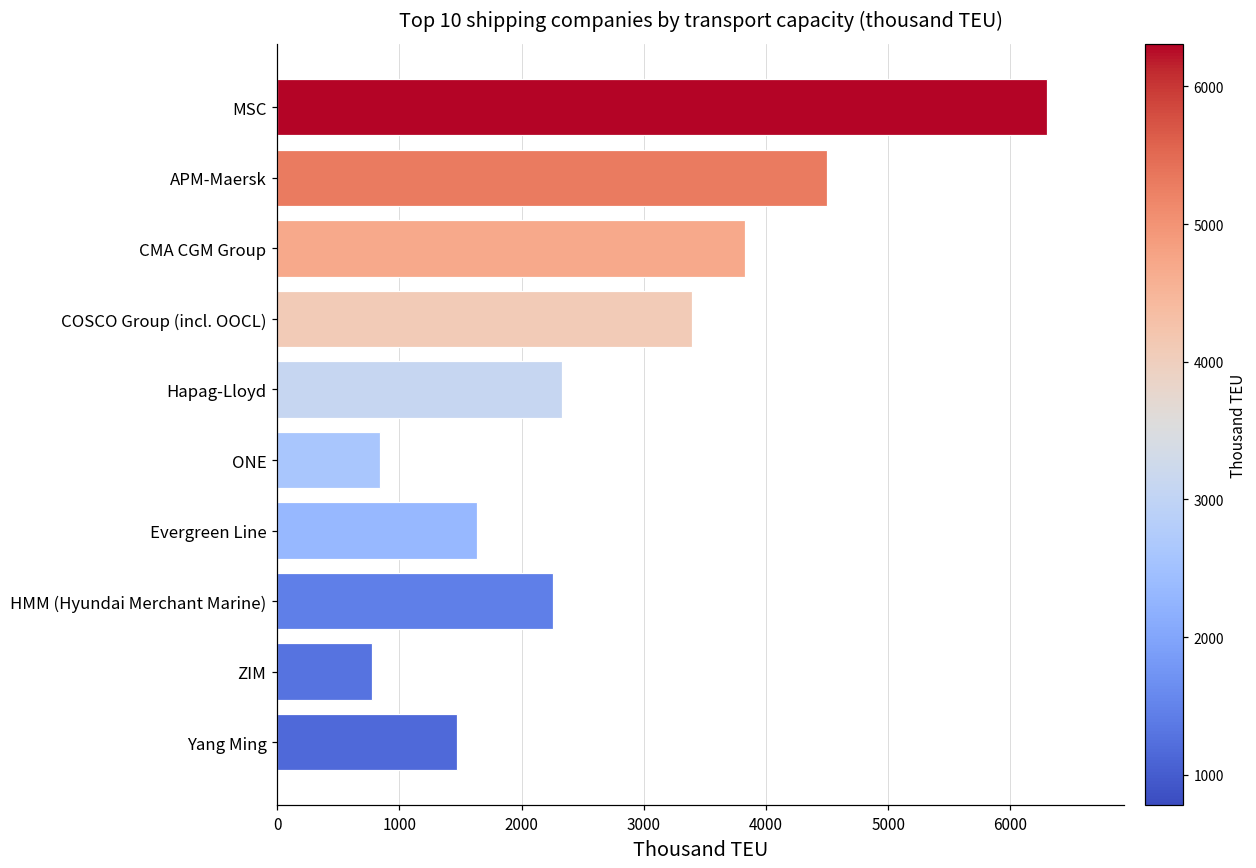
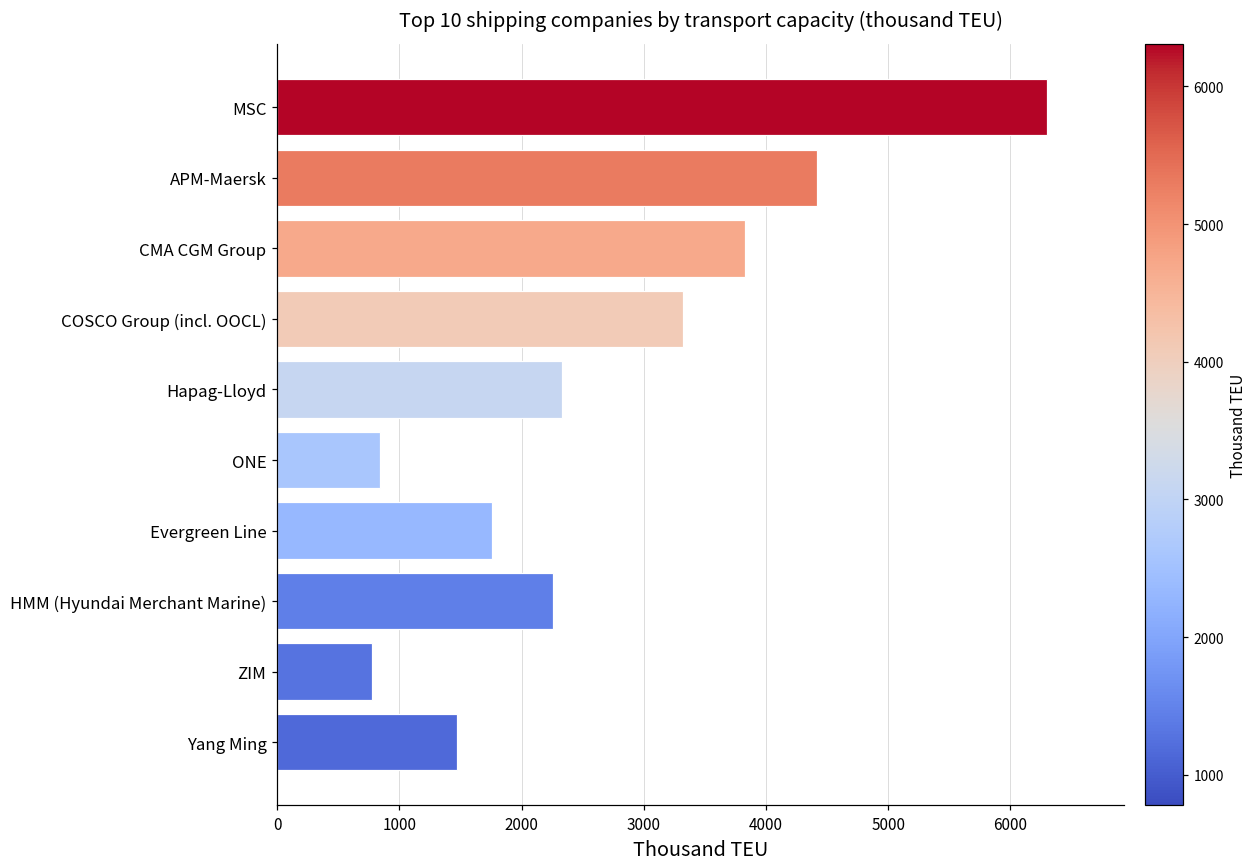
APM-Maersk: 4500 -> 4420
COSCO Group (incl. OOCL): 3390 -> 3320
Evergreen Line: 1640 -> 1760
